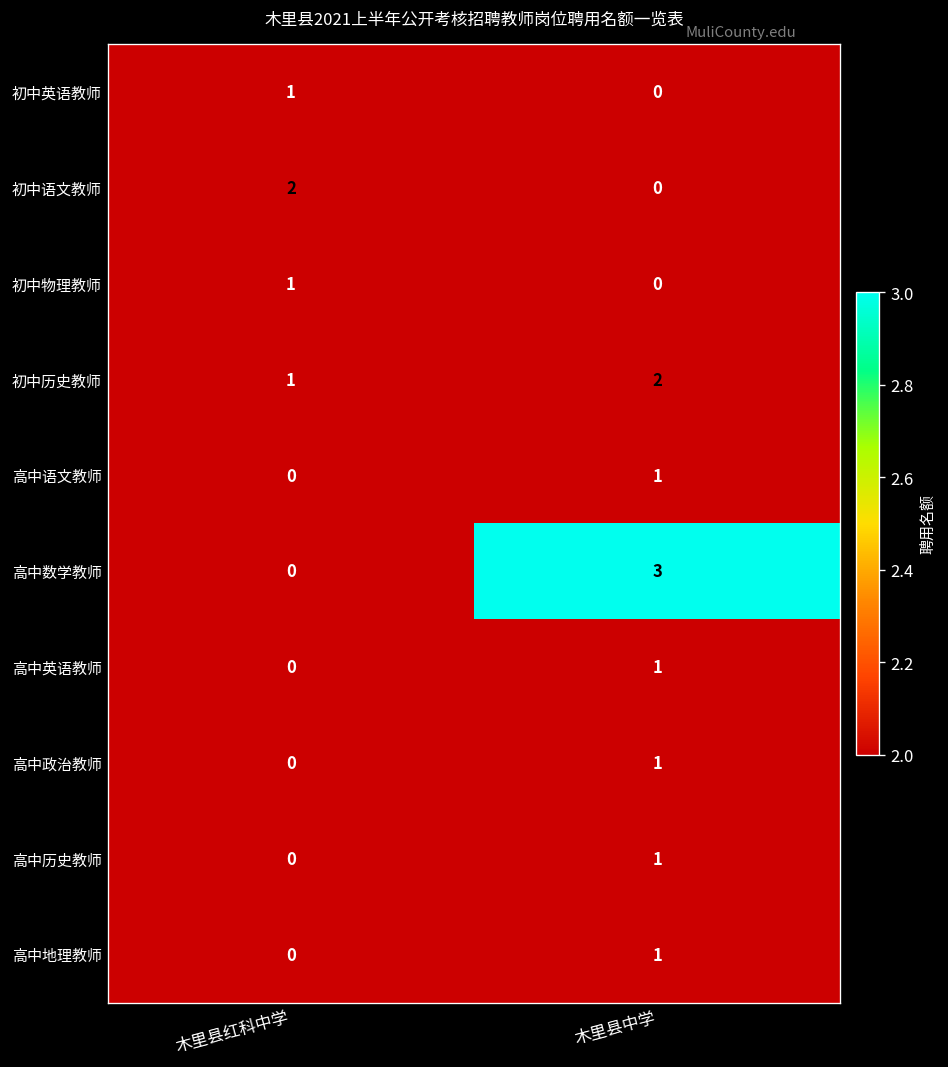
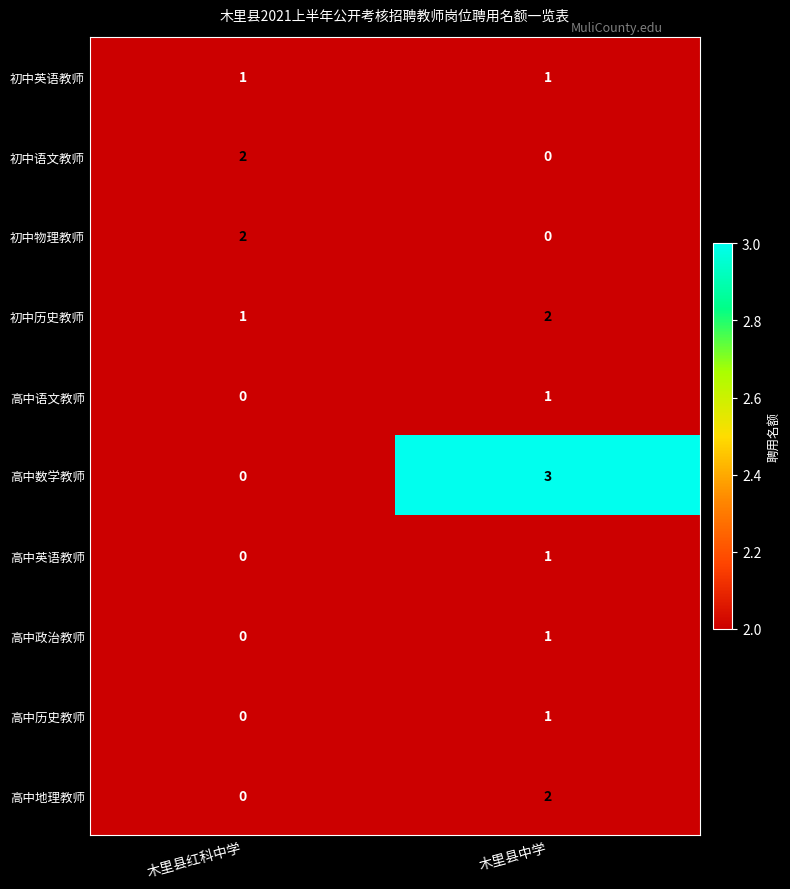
初中英语教师, 木里县中学: 0 -> 1
初中物理教师, 木里县红科中学: 1 -> 2
高中地理教师, 木里县中学: 1 -> 2
